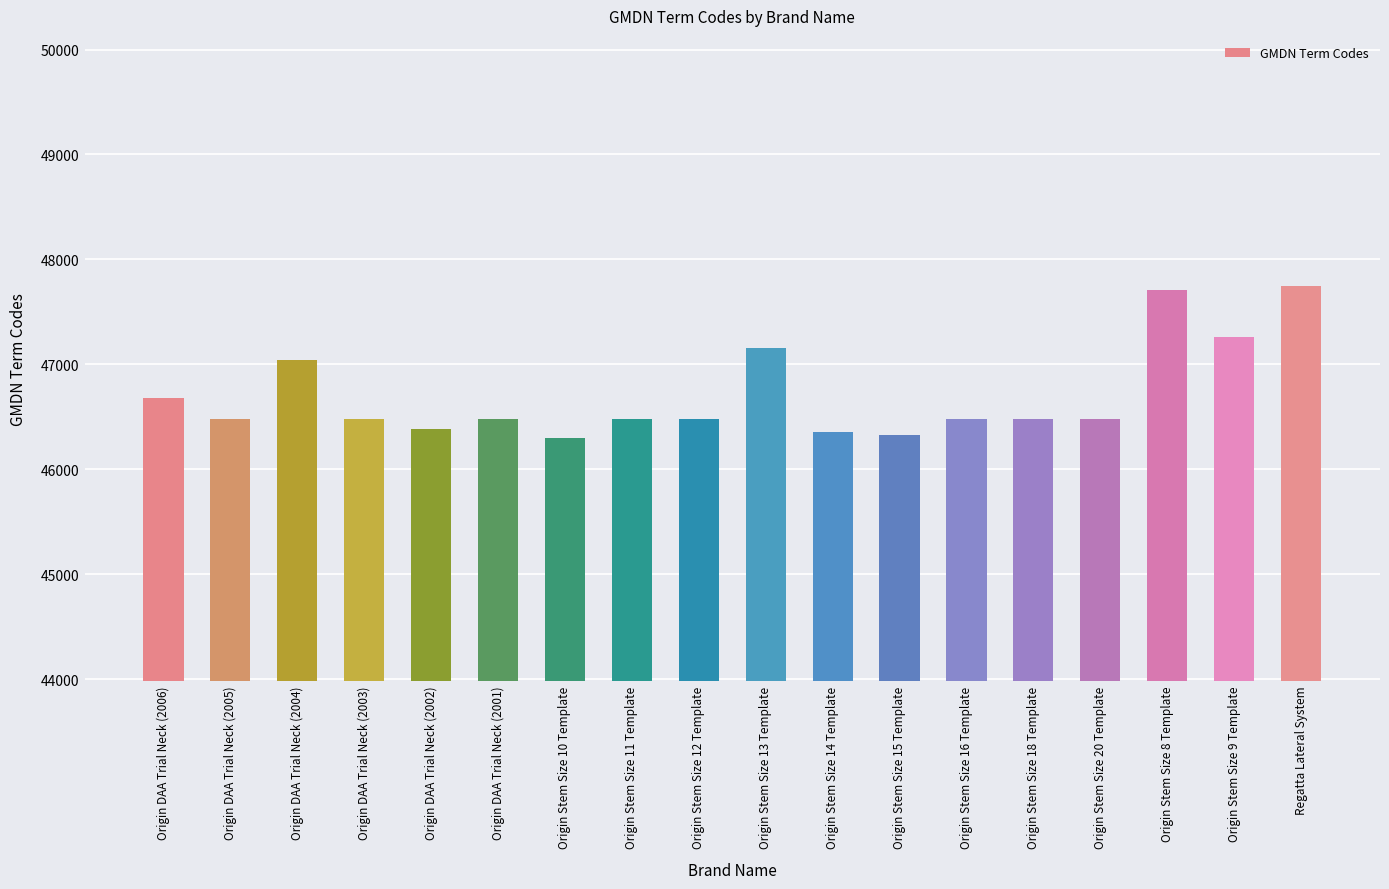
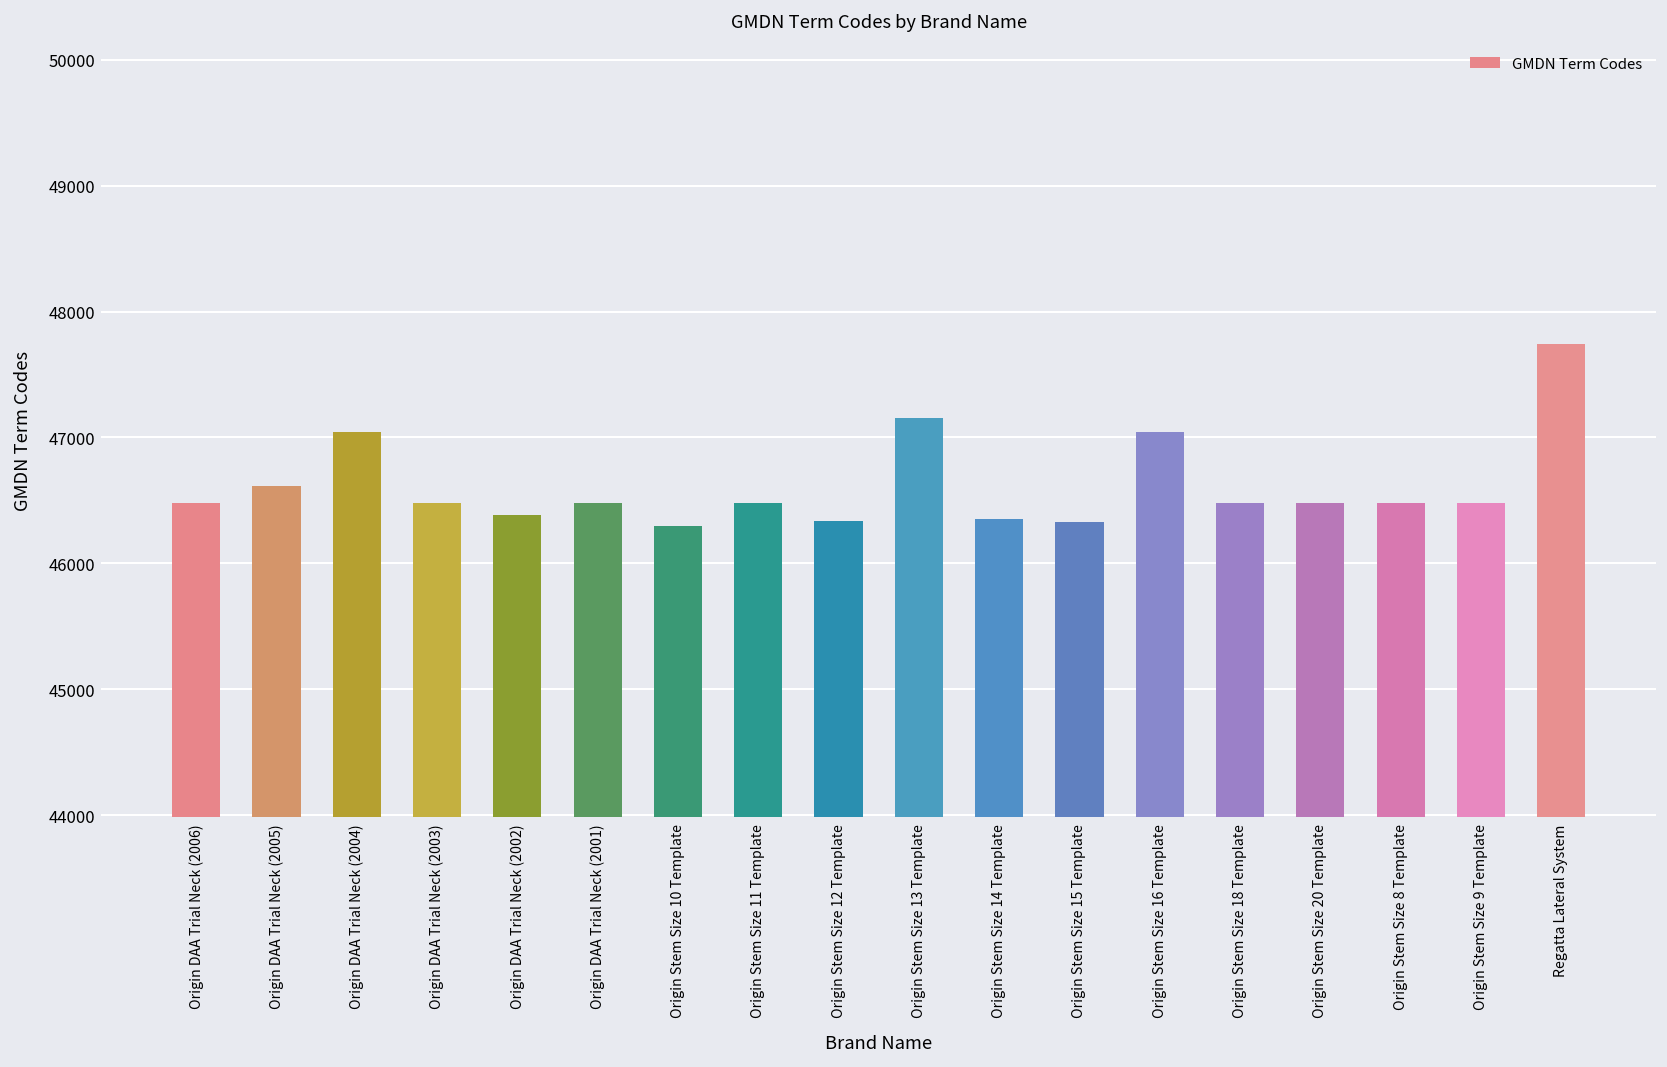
Origin DAA Trial Neck (2006): 46680 -> 46480
Origin DAA Trial Neck (2005): 46480 -> 46610
Origin Stem Size 12 Template: 46480 -> 46340
Origin Stem Size 16 Template: 46480 -> 47040
Origin Stem Size 8 Template: 47710 -> 46480
Origin Stem Size 9 Template: 47260 -> 46480
